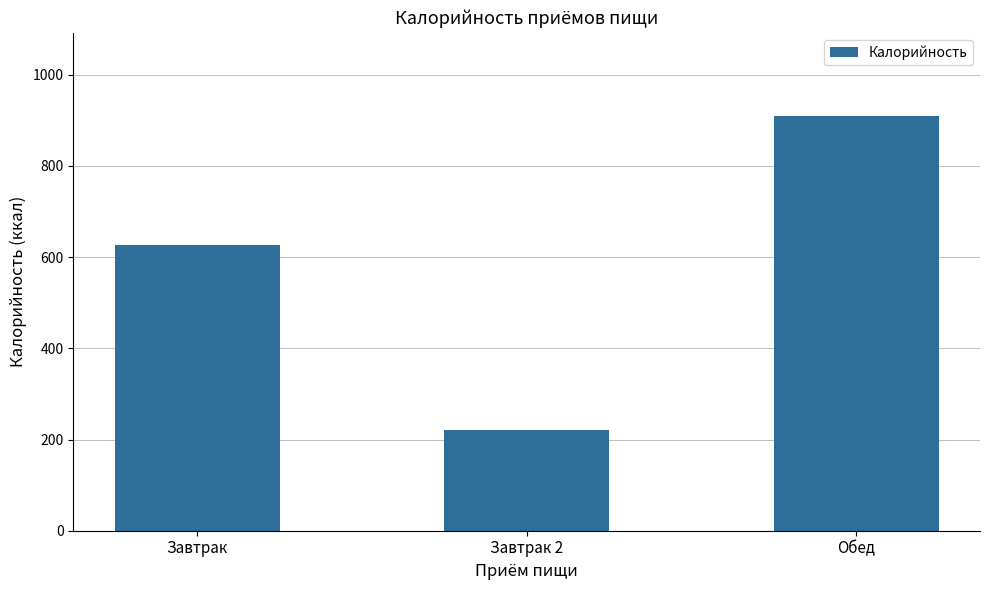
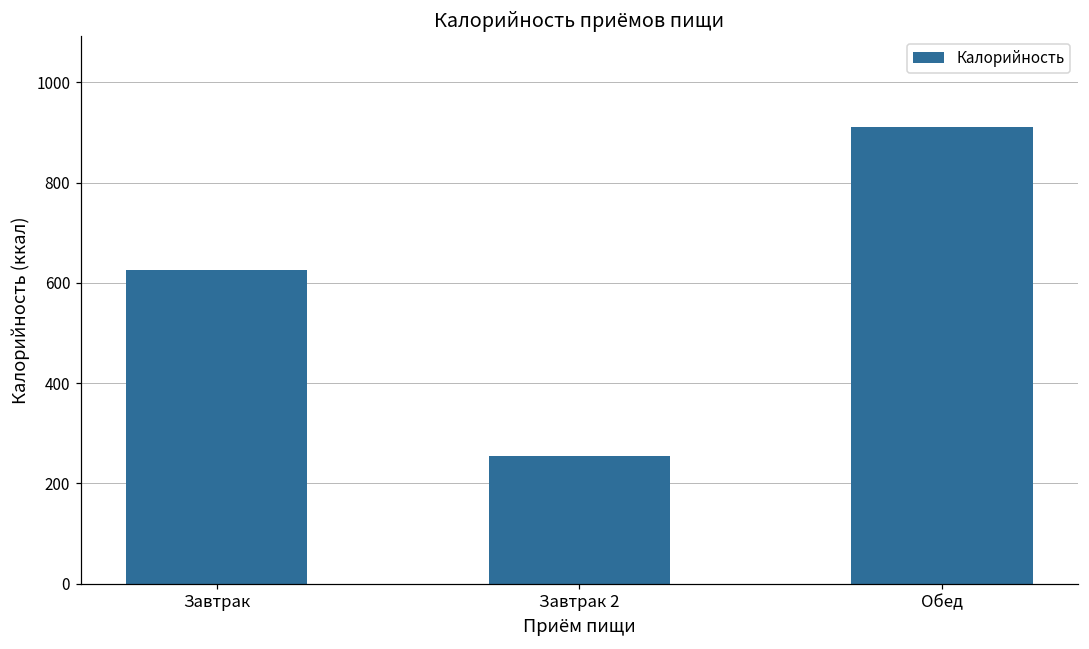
Завтрак 2: 220 -> 260
